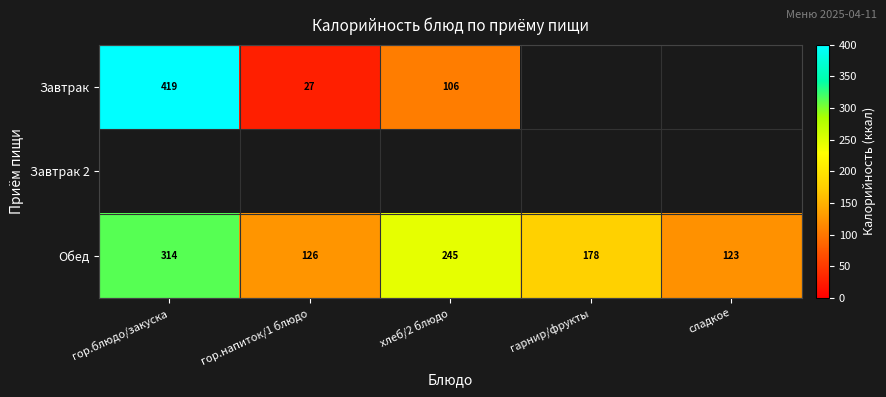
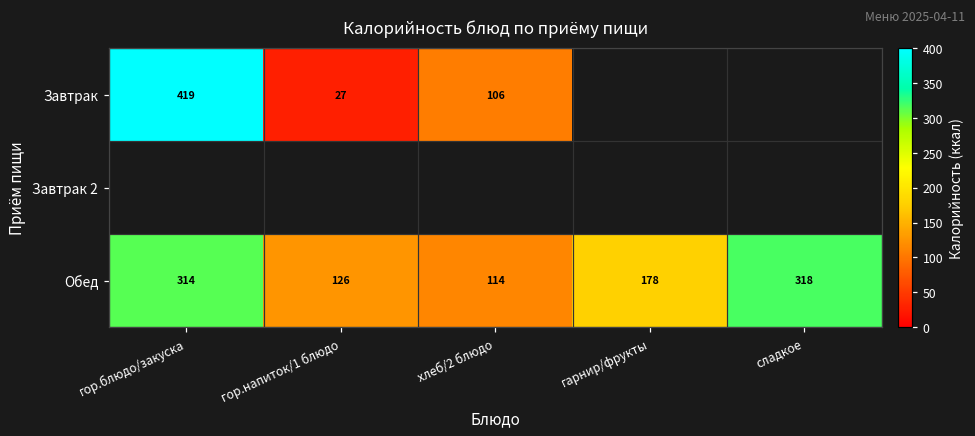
Обед, хлеб/2 блюдо: 245 -> 114
Обед, сладкое: 123 -> 318
